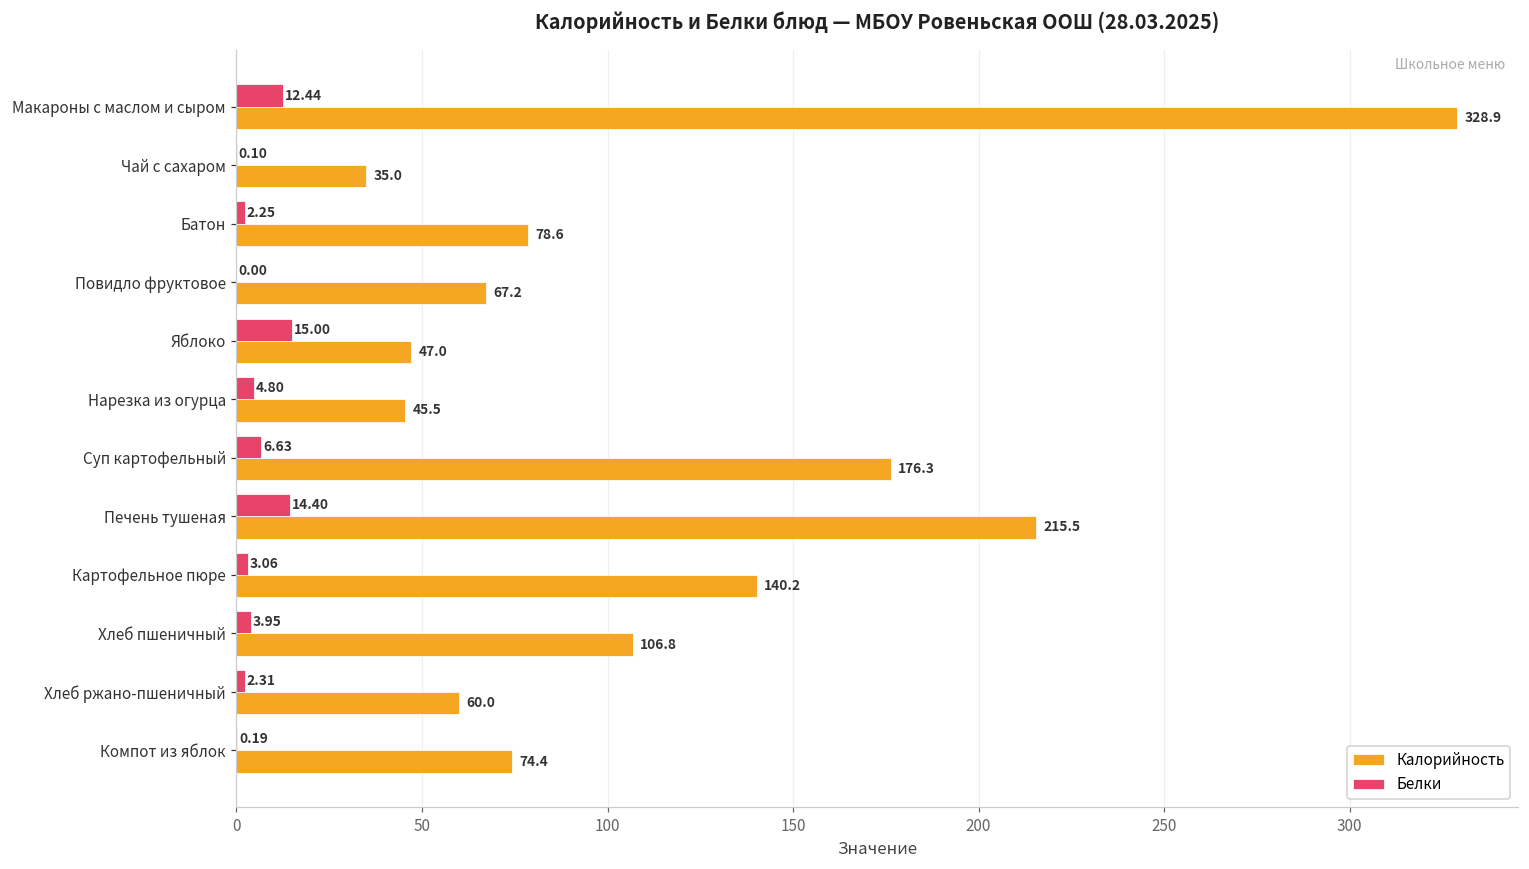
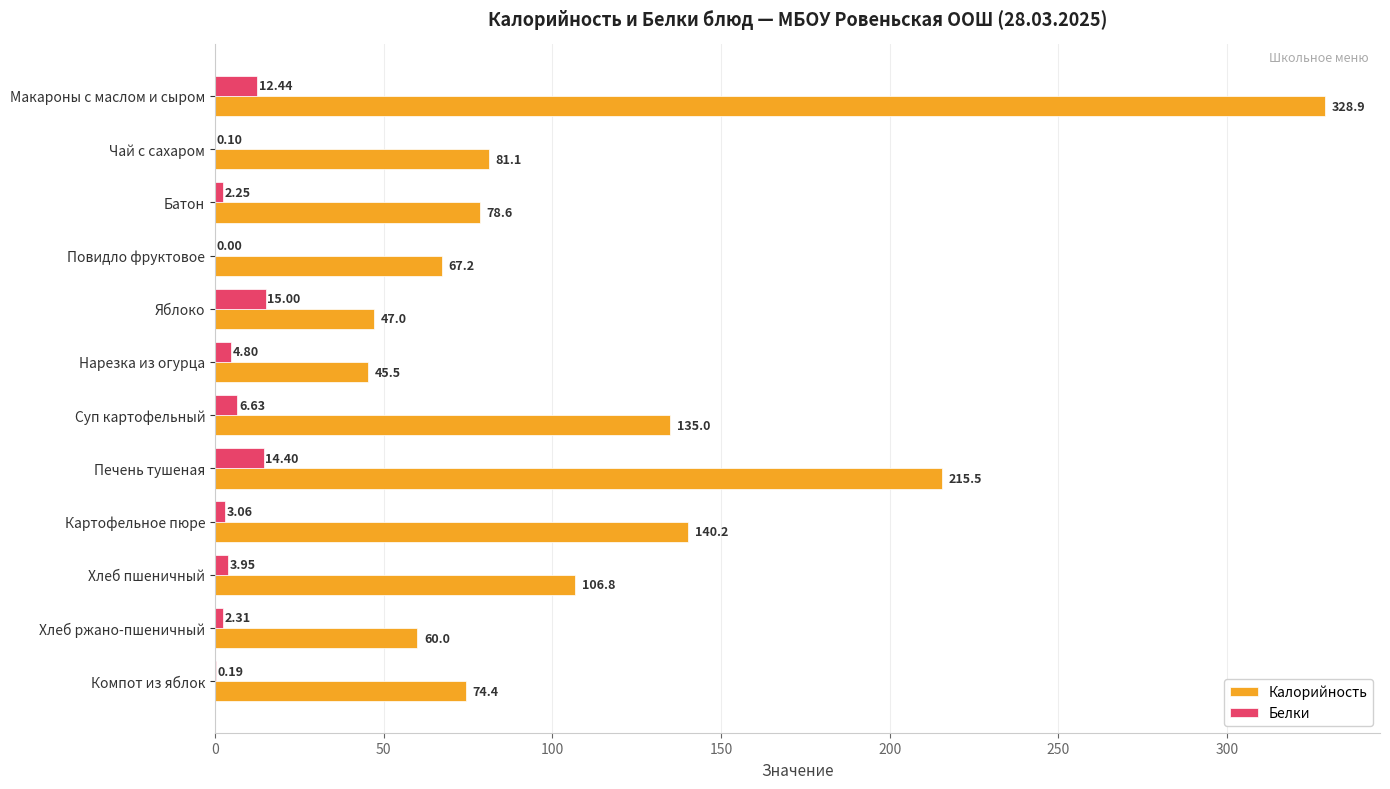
Калорийность, Чай с сахаром: 35.0 -> 81.1
Калорийность, Суп картофельный: 176.3 -> 135.0
